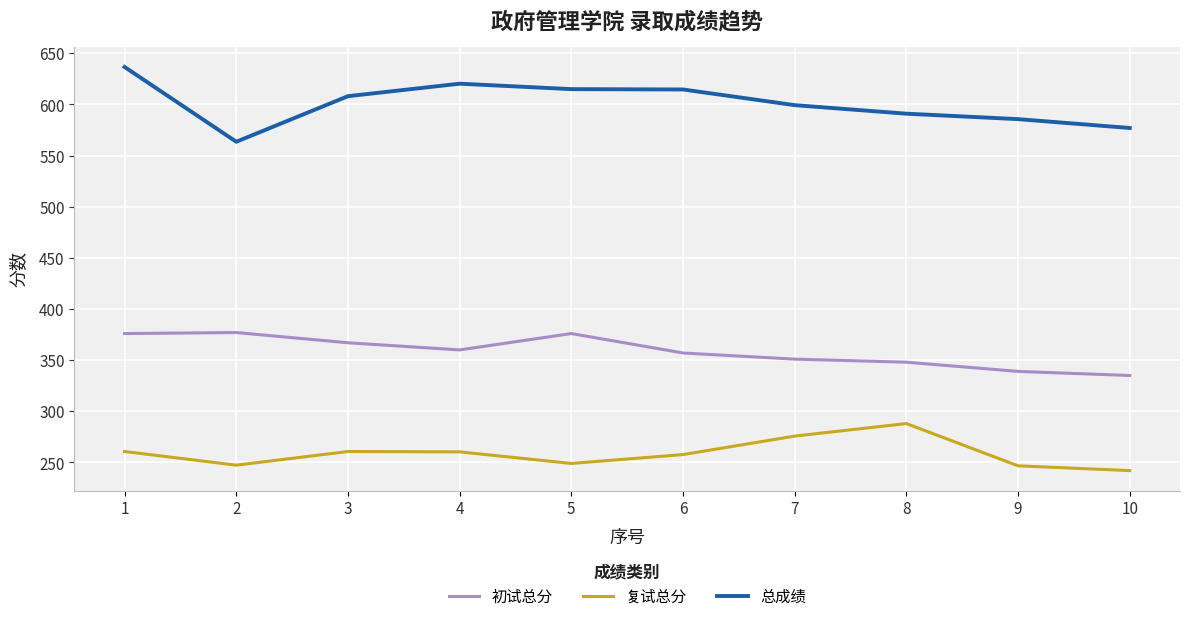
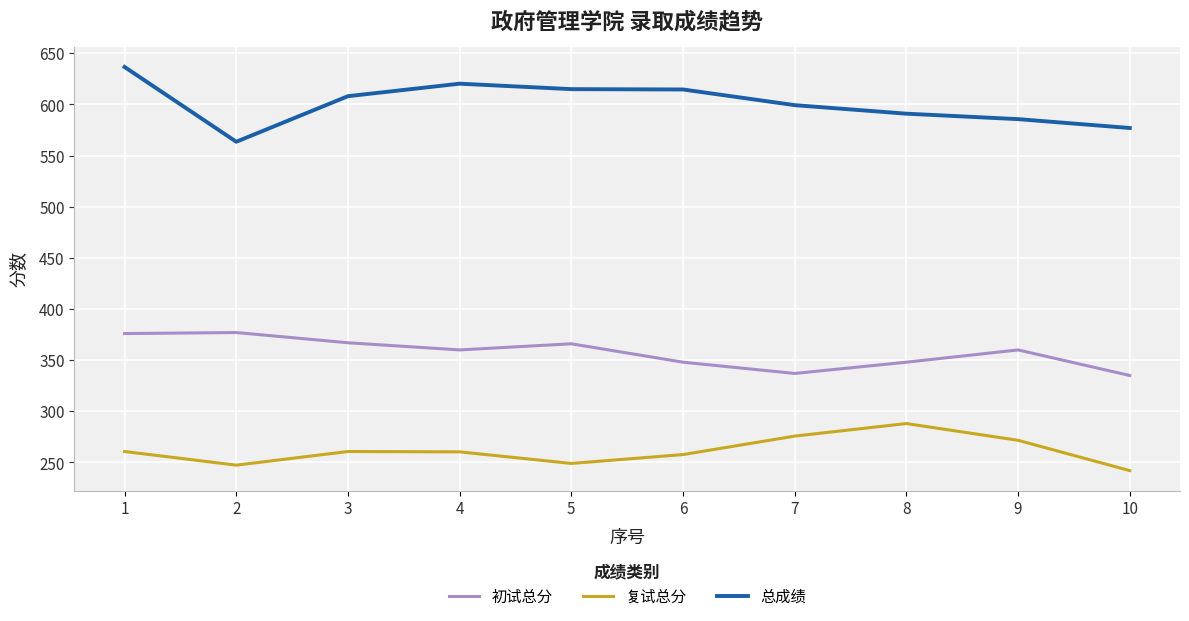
初试总分, 5: 376 -> 366
初试总分, 6: 357 -> 348
初试总分, 7: 351 -> 337
初试总分, 9: 339 -> 360
复试总分, 9: 247 -> 272
